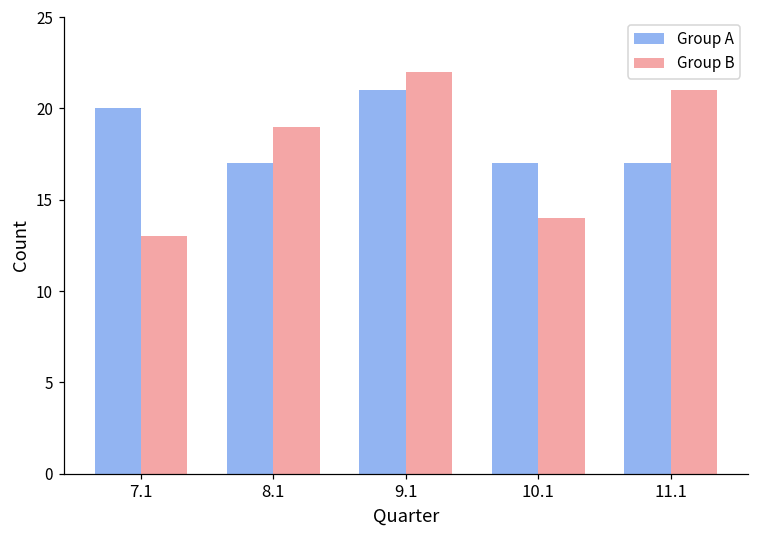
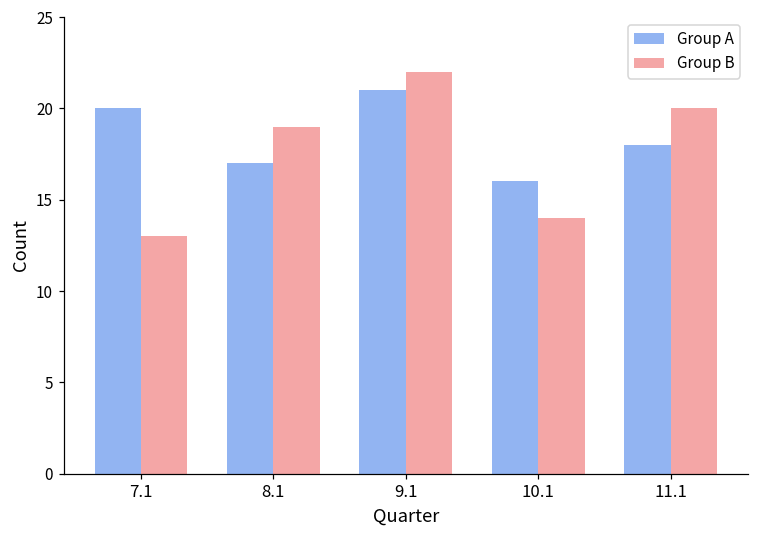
Group A, 10.1: 17 -> 16
Group A, 11.1: 17 -> 18
Group B, 11.1: 21 -> 20
